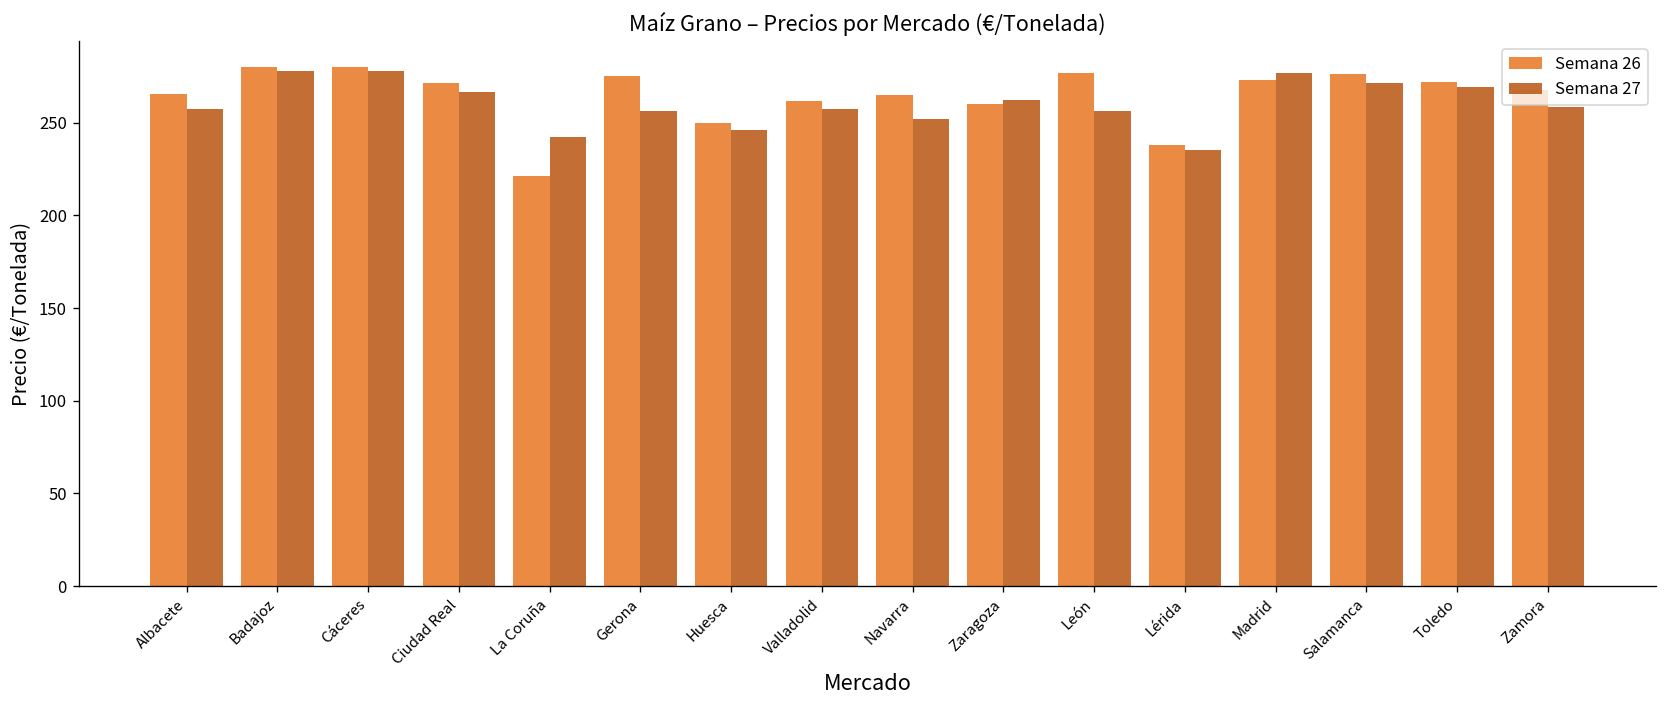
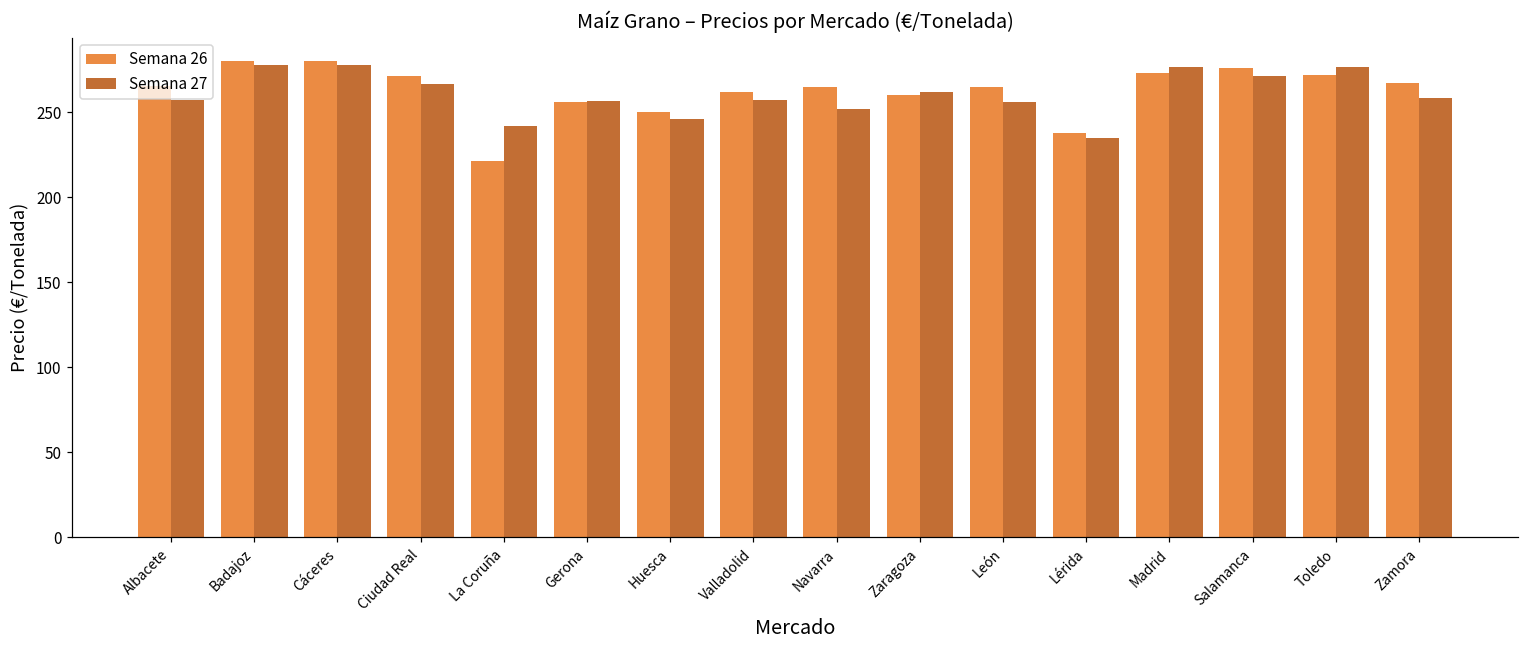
Semana 26, Gerona: 275 -> 256
Semana 26, León: 277 -> 265
Semana 27, Toledo: 269 -> 277
